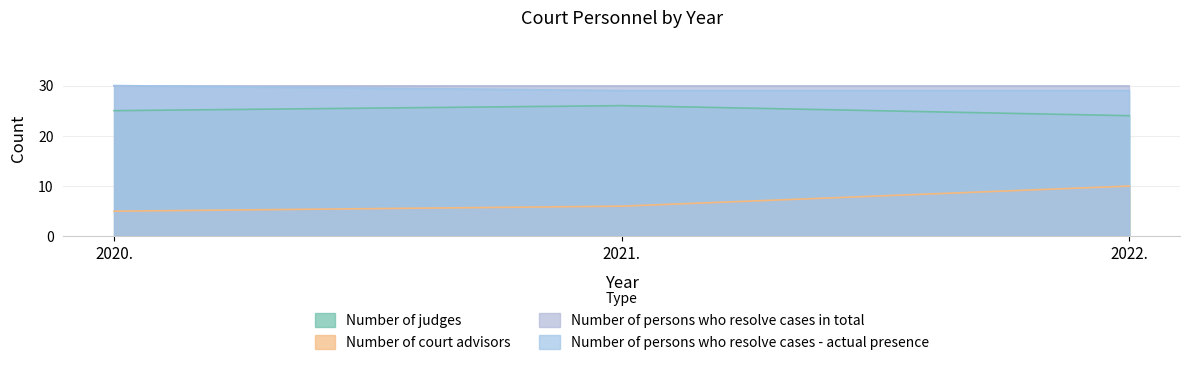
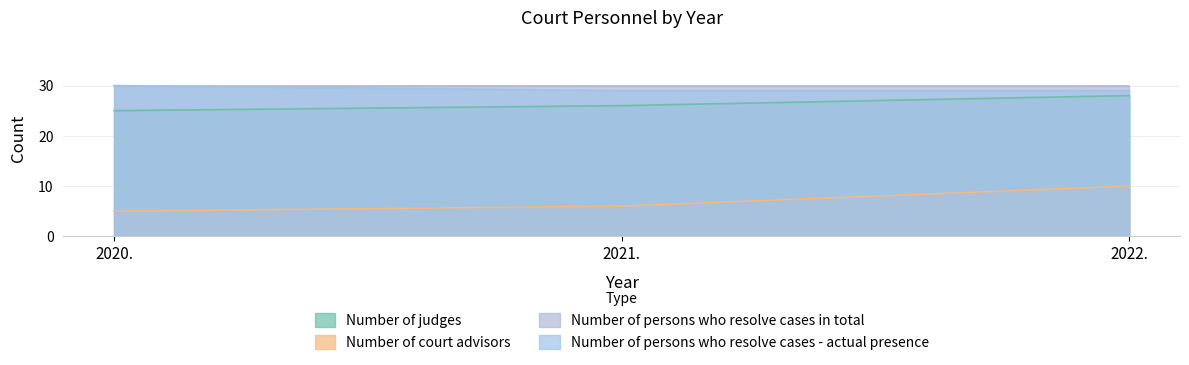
Number of judges, 2022.: 24 -> 28
